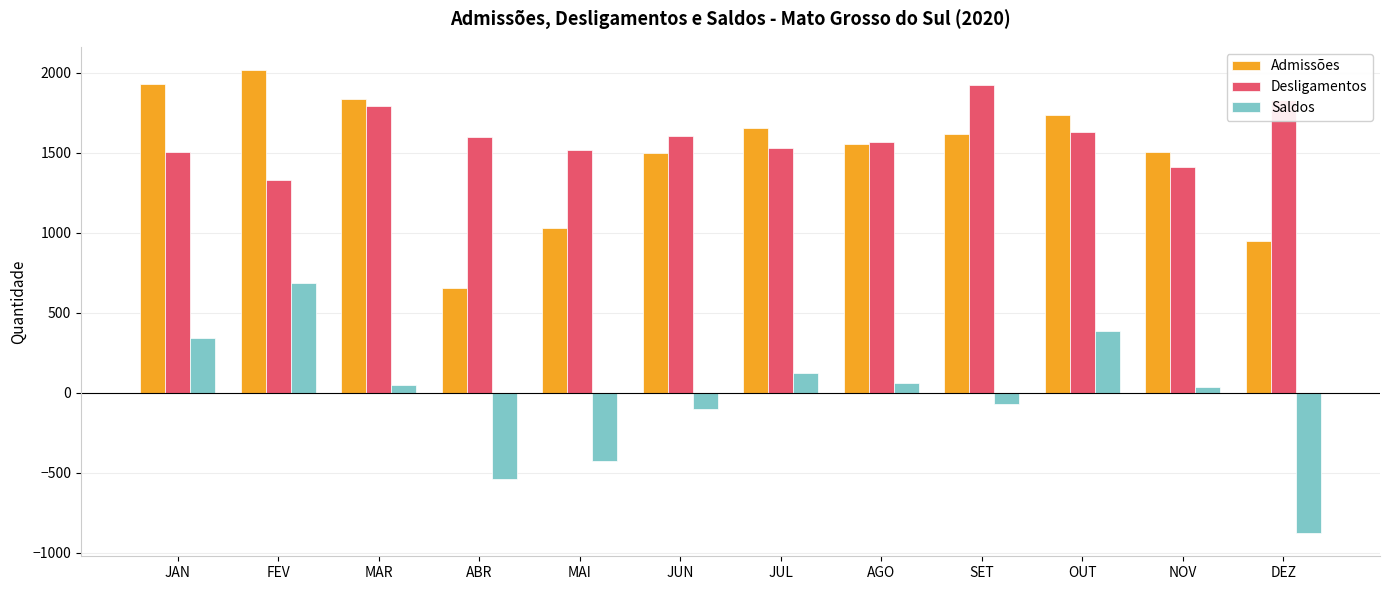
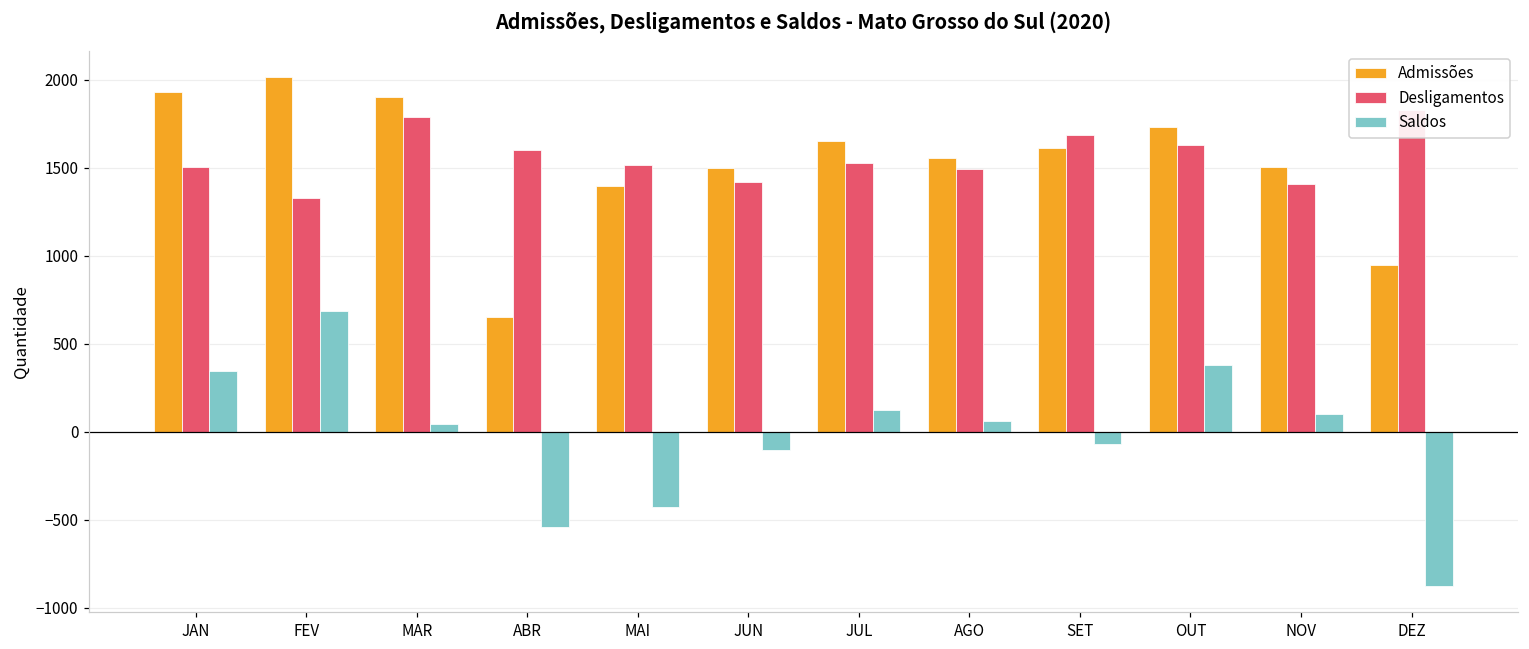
Admissões, MAR: 1840 -> 1910
Admissões, MAI: 1030 -> 1400
Desligamentos, JUN: 1600 -> 1420
Desligamentos, AGO: 1570 -> 1500
Desligamentos, SET: 1920 -> 1690
Saldos, NOV: 40 -> 100
